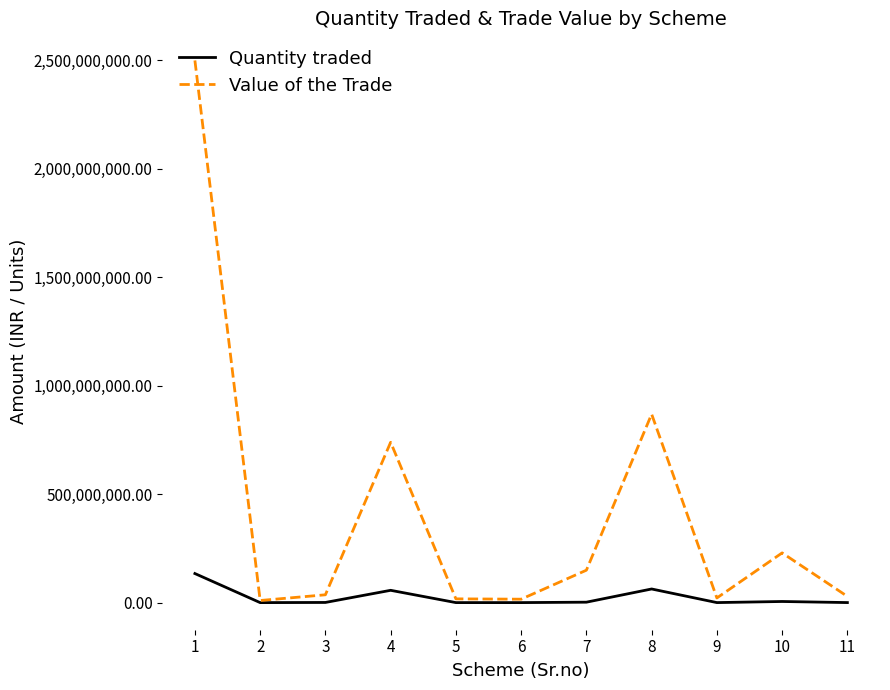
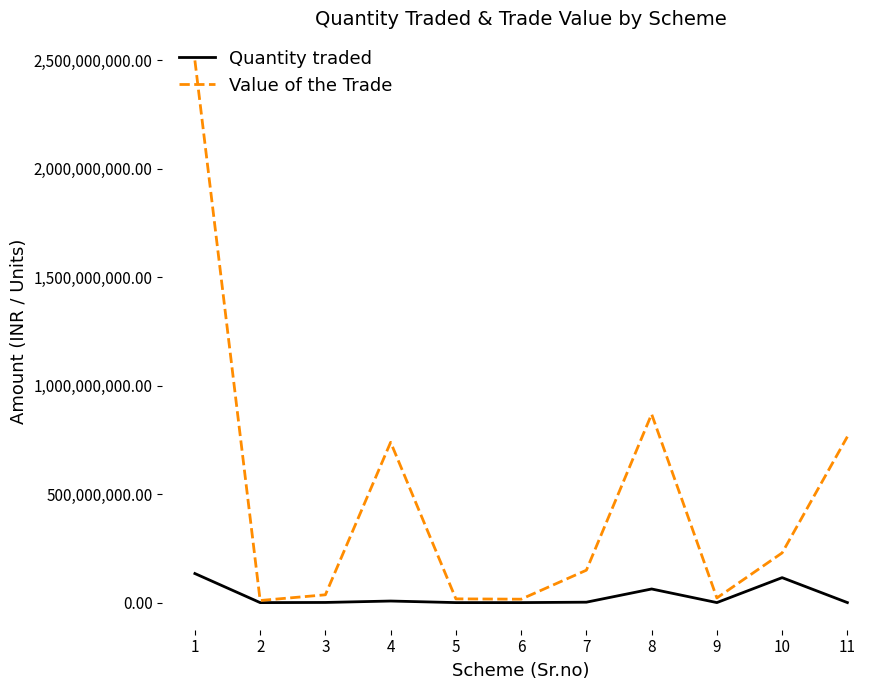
Quantity traded, 4: 60,000,000 -> 10,000,000
Quantity traded, 10: 10,000,000 -> 120,000,000
Value of the Trade, 11: 30,000,000 -> 770,000,000
